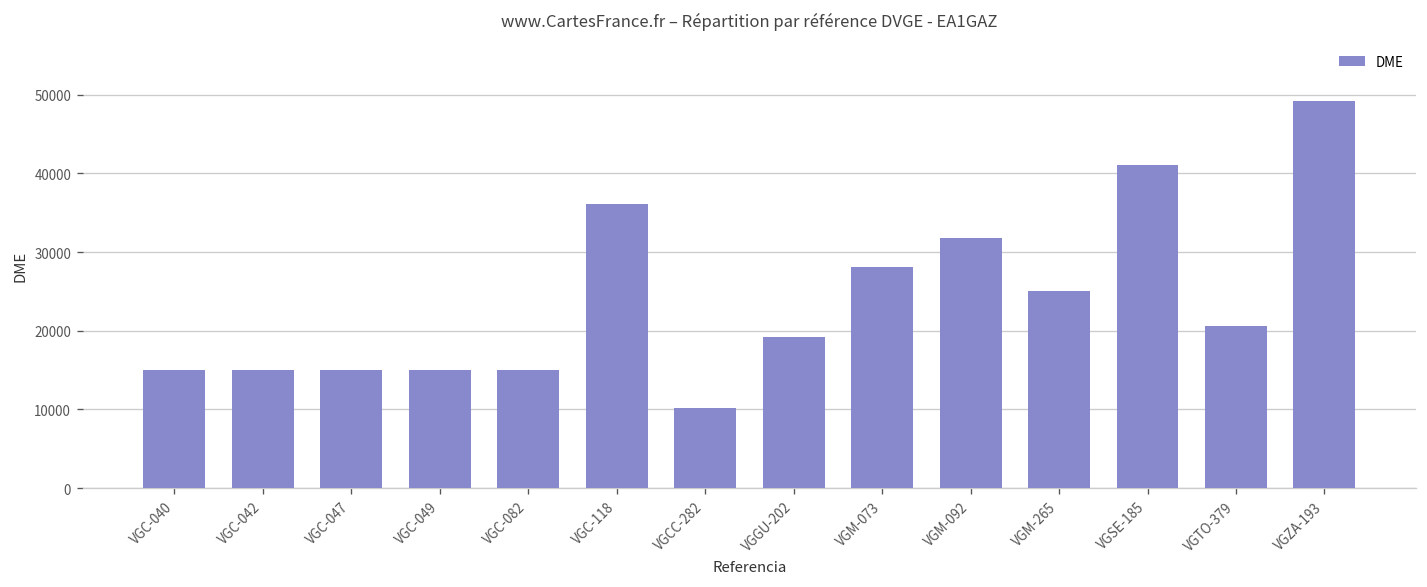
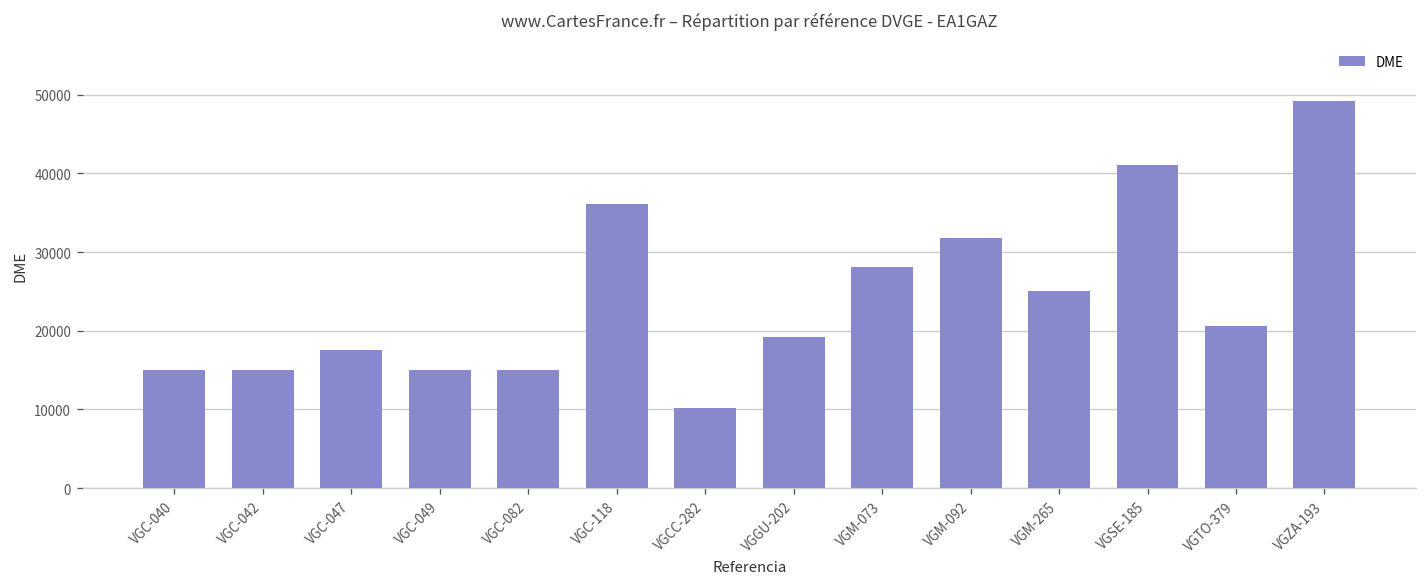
VGC-047: 15000 -> 18000
